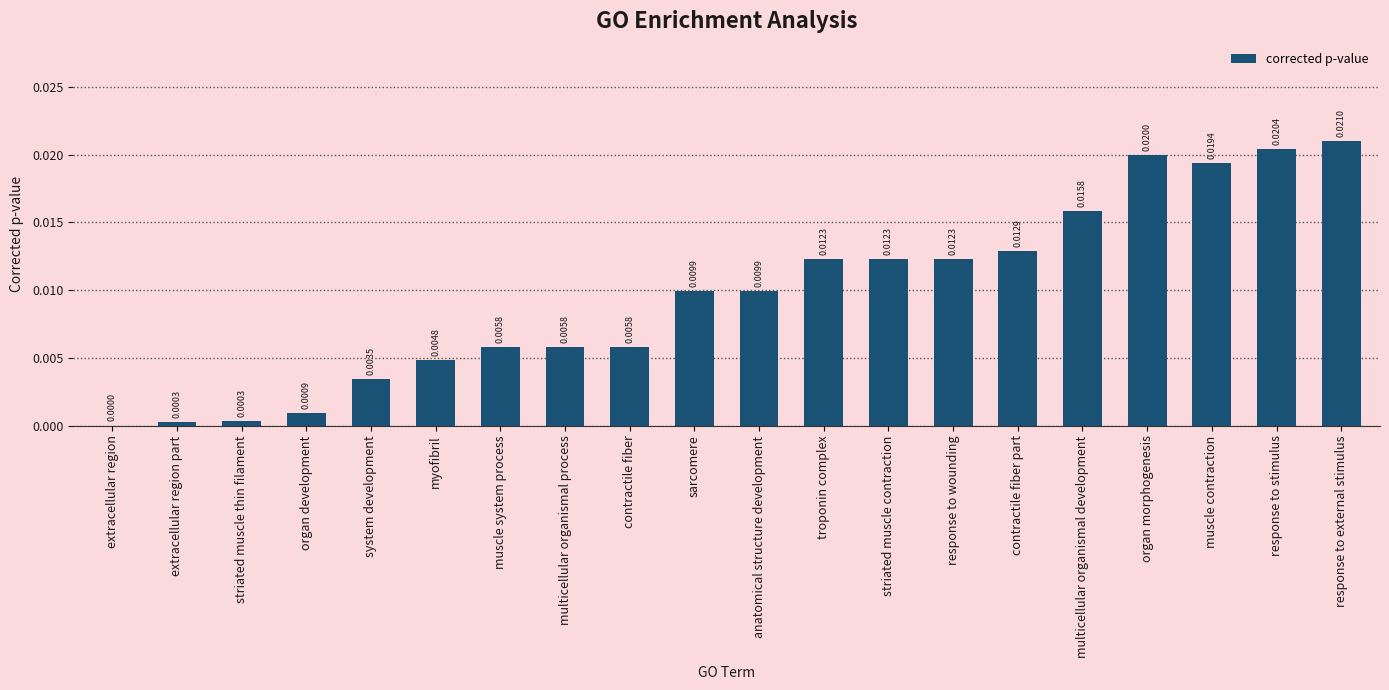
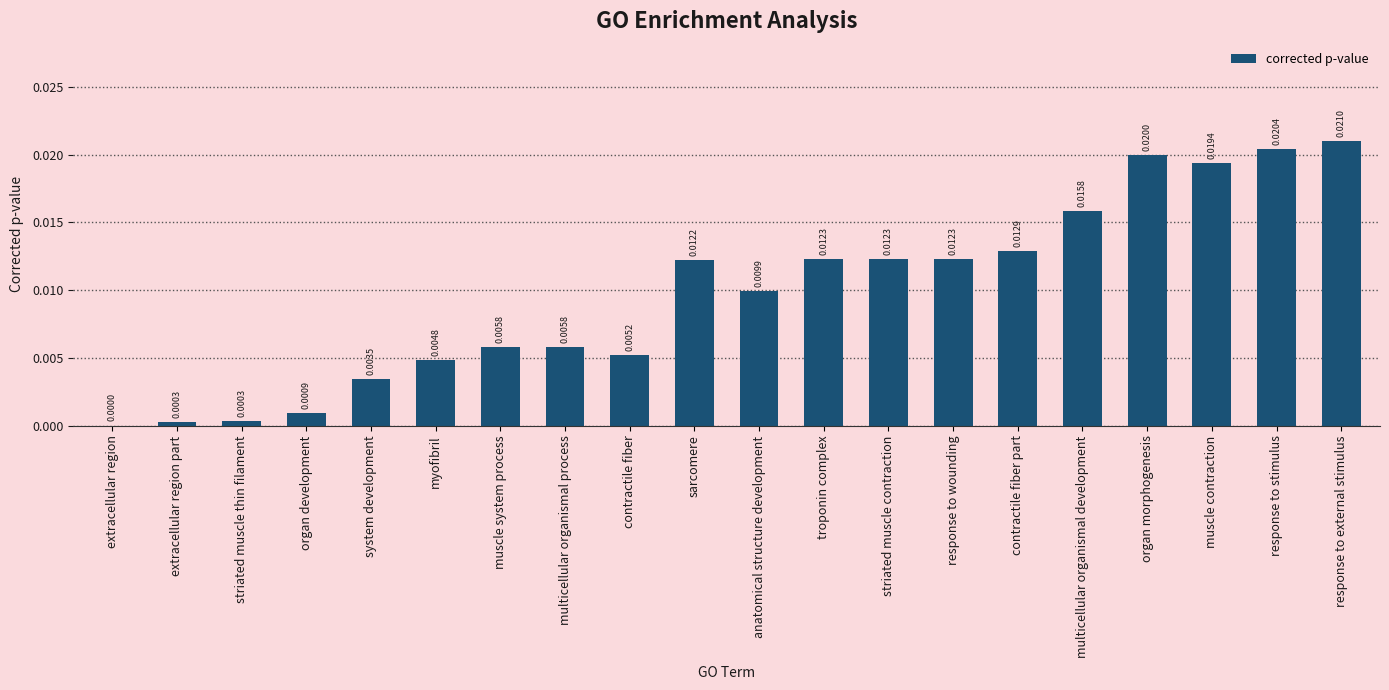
contractile fiber: 0.0058 -> 0.0052
sarcomere: 0.0099 -> 0.0122
